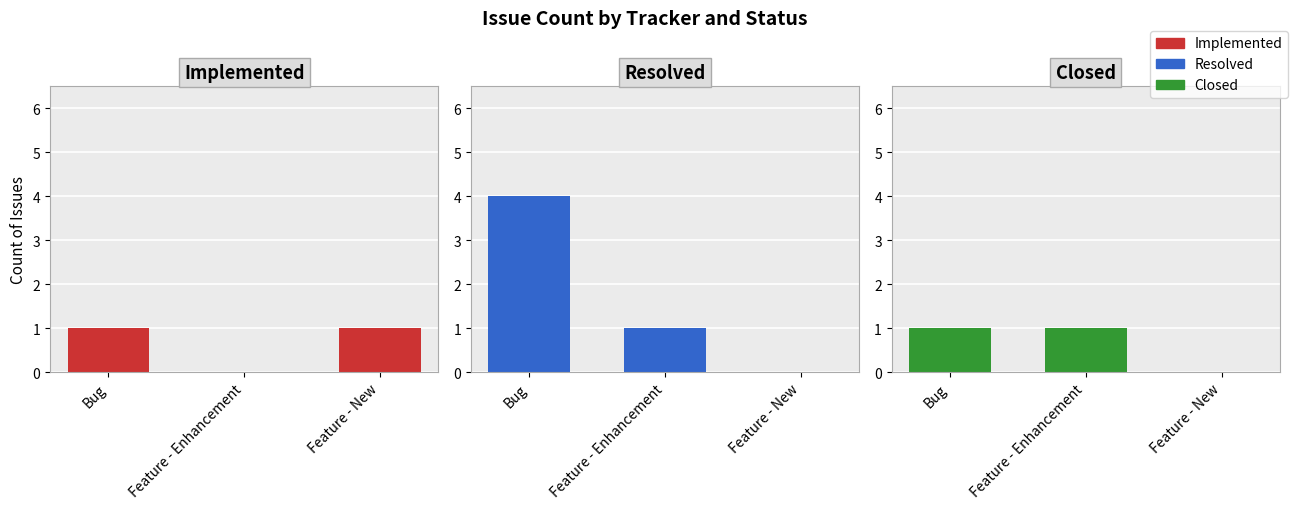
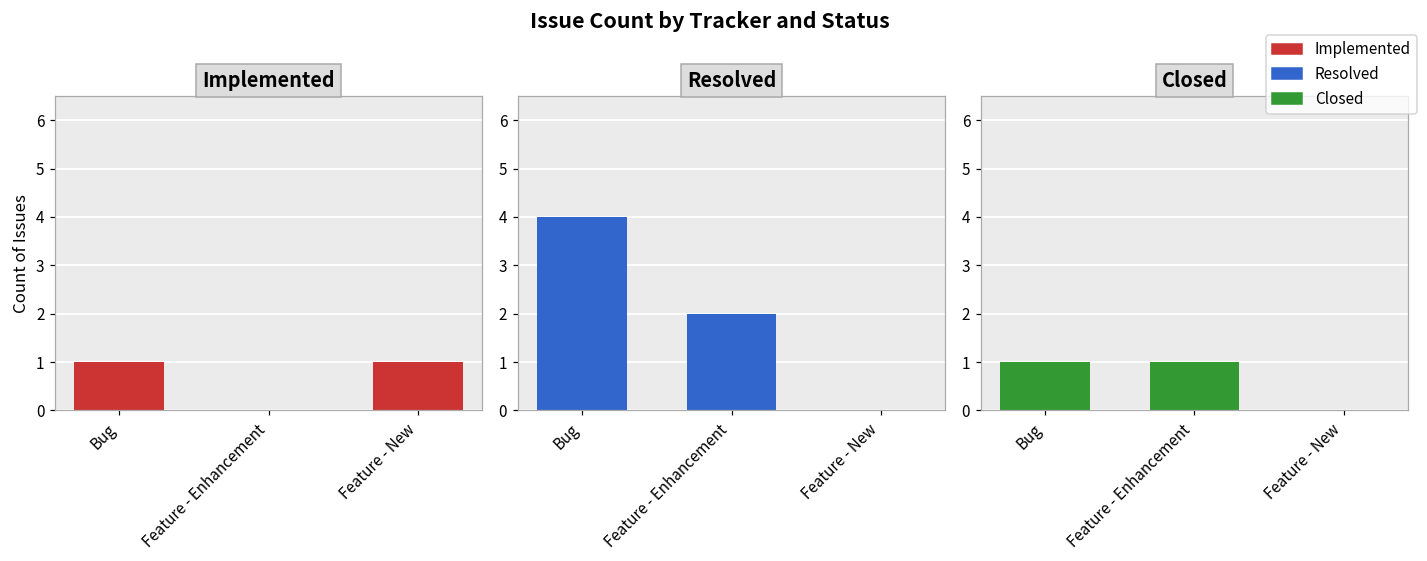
Resolved, Feature - Enhancement: 1 -> 2
